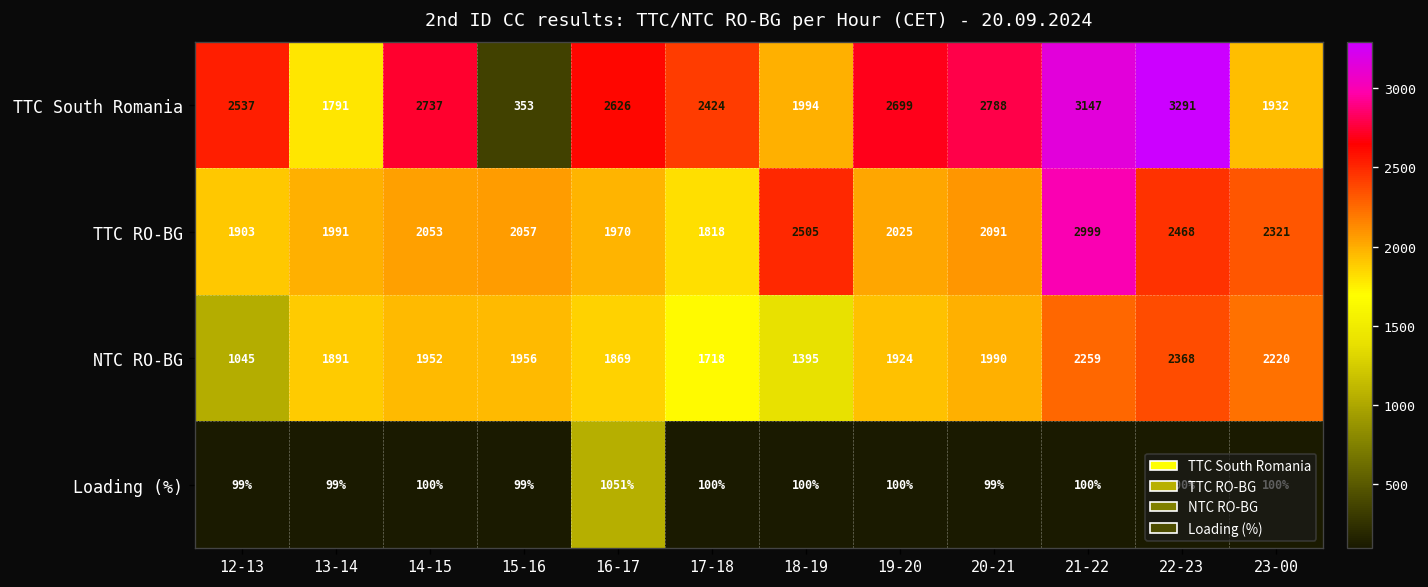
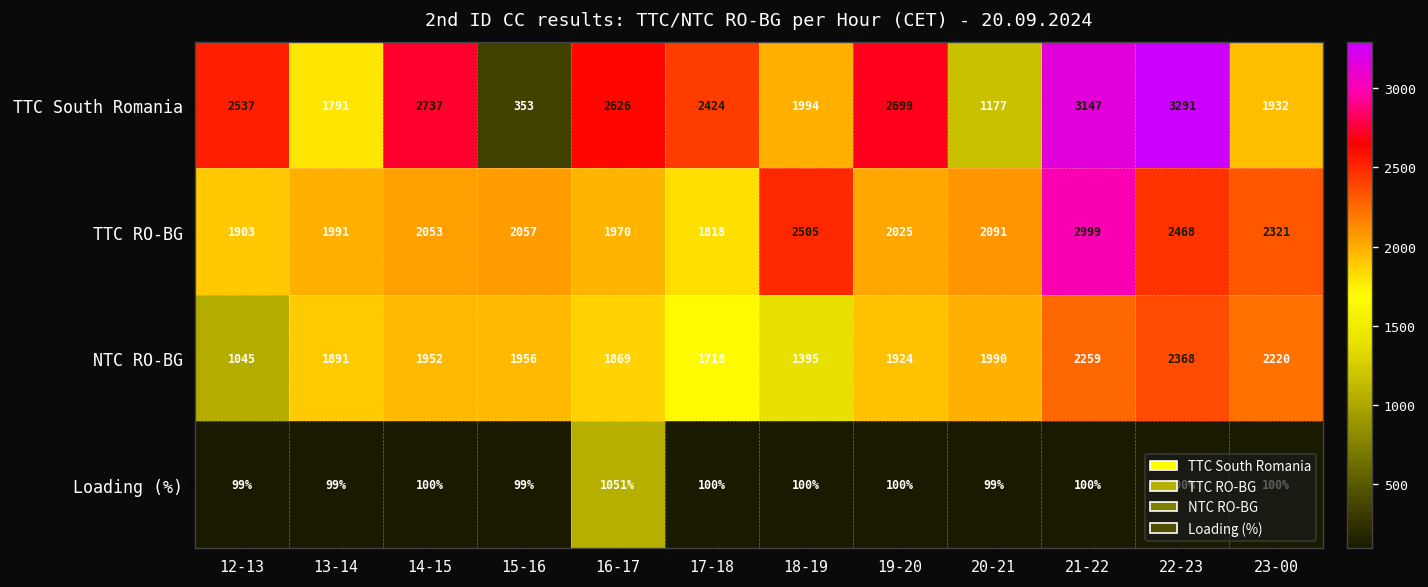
TTC South Romania, 20-21: 2788 -> 1177
